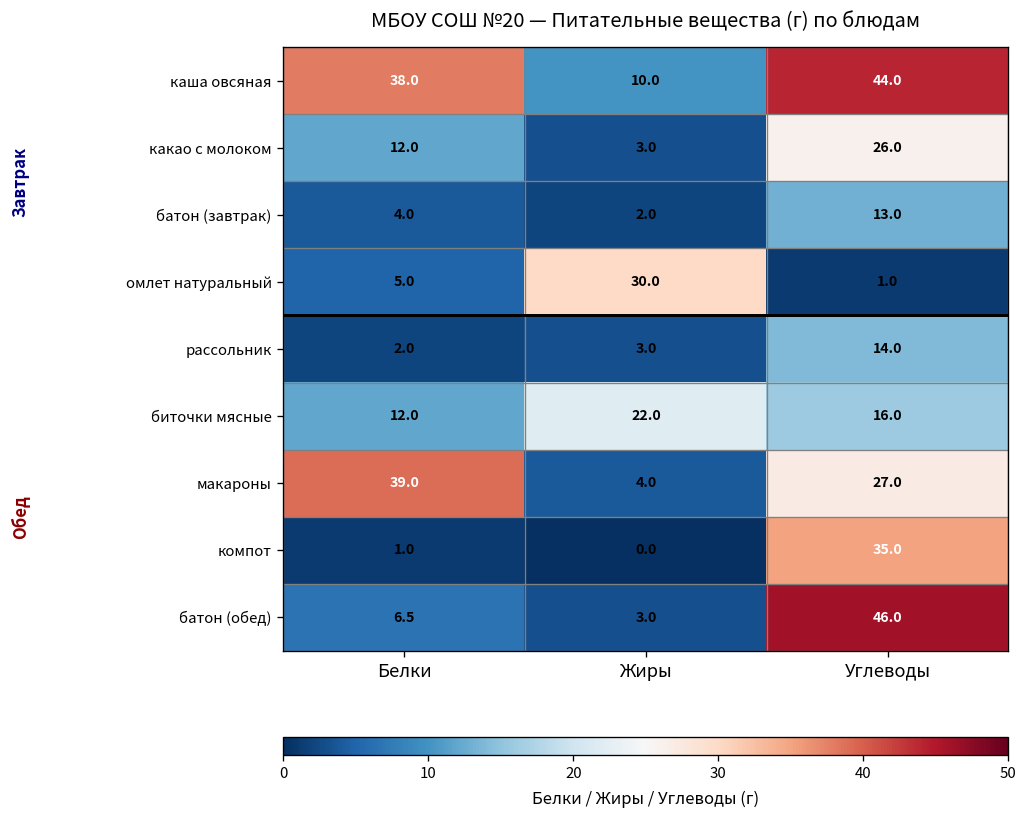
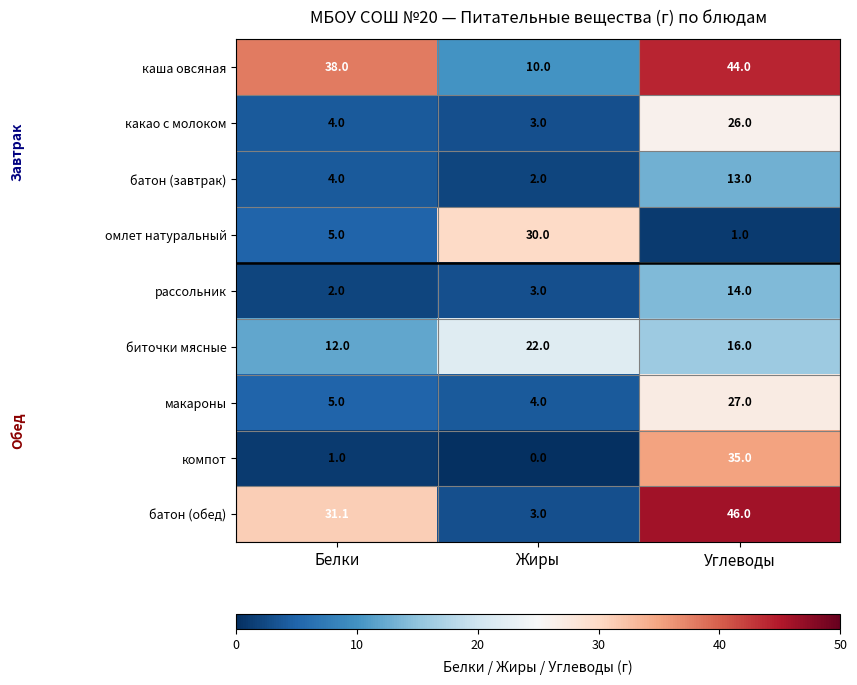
какао с молоком, Белки: 12.0 -> 4.0
макароны, Белки: 39.0 -> 5.0
батон (обед), Белки: 6.5 -> 31.1
